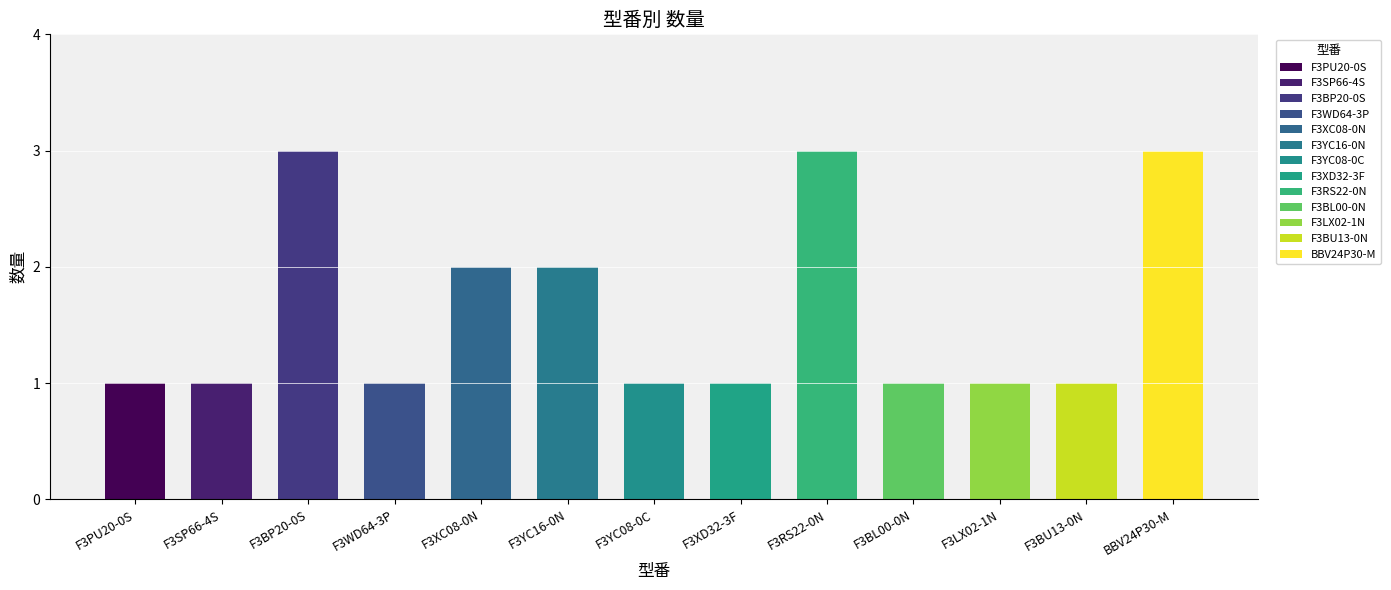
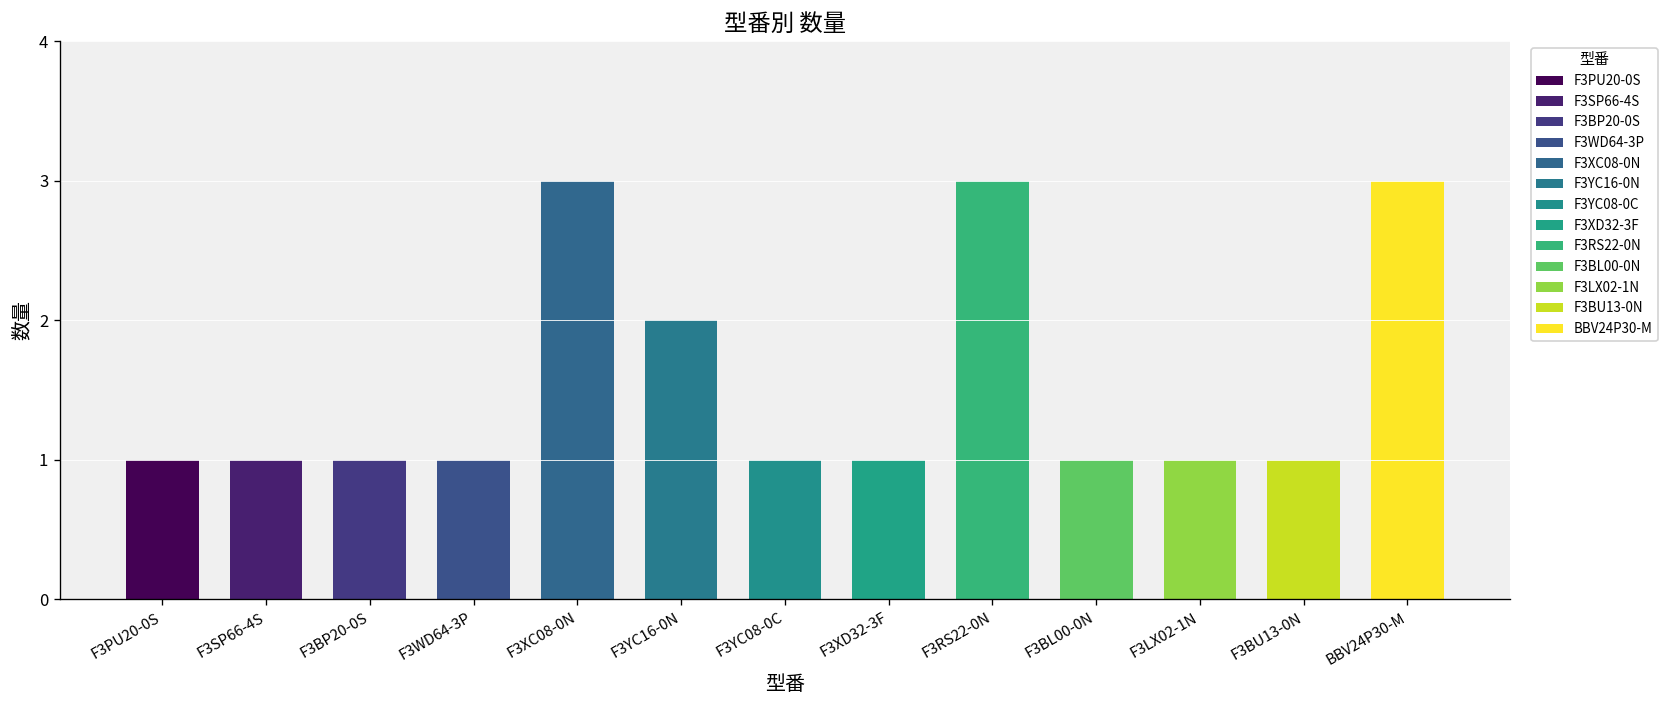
F3BP20-0S: 3 -> 1
F3XC08-0N: 2 -> 3
